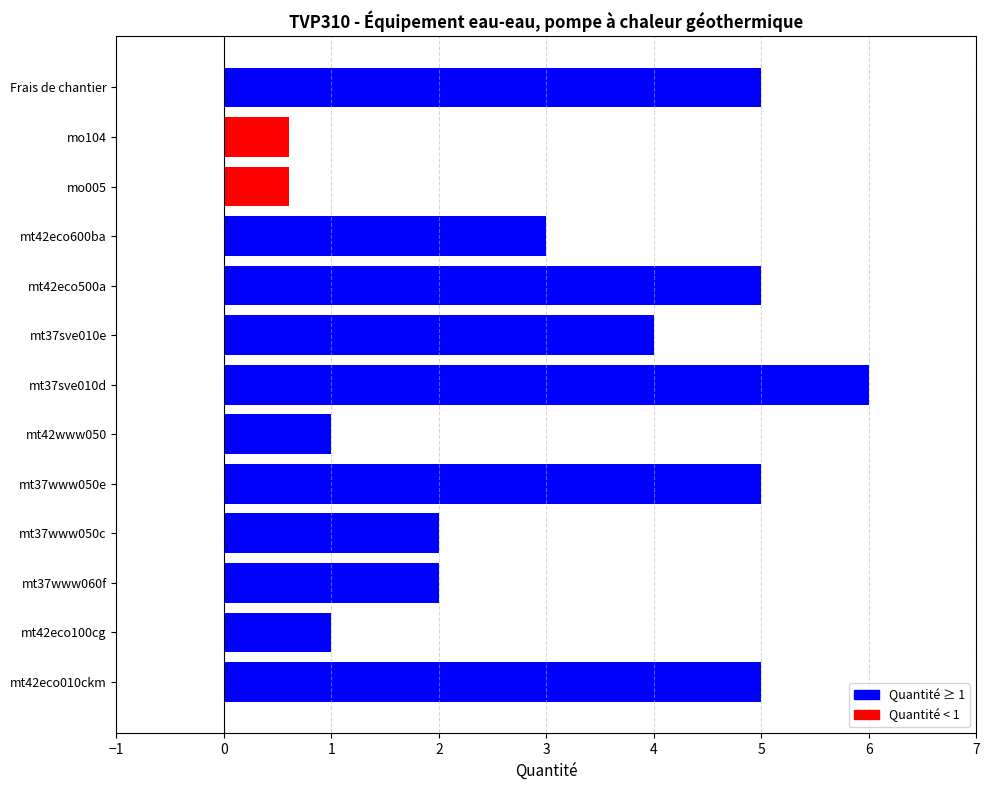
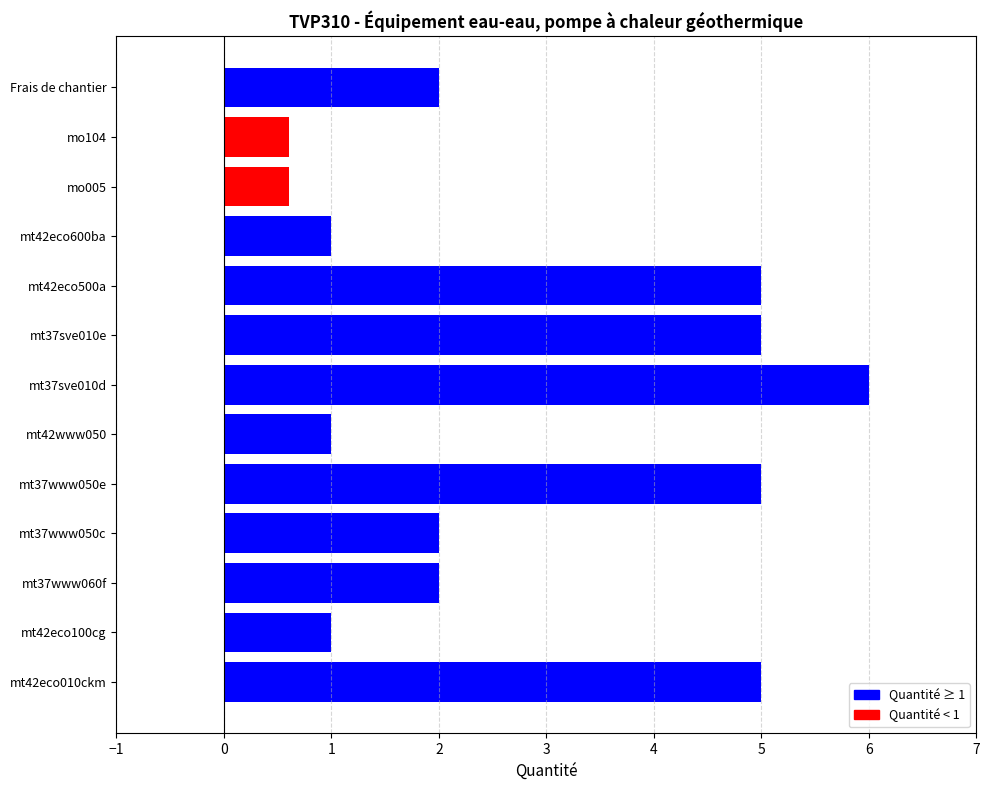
Frais de chantier: 5 -> 2
mt42eco600ba: 3 -> 1
mt37sve010e: 4 -> 5
